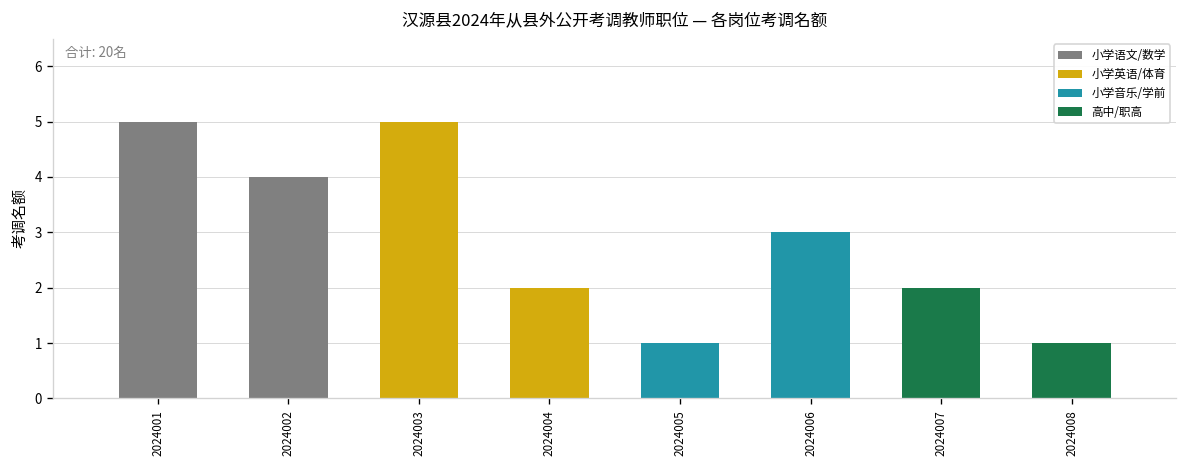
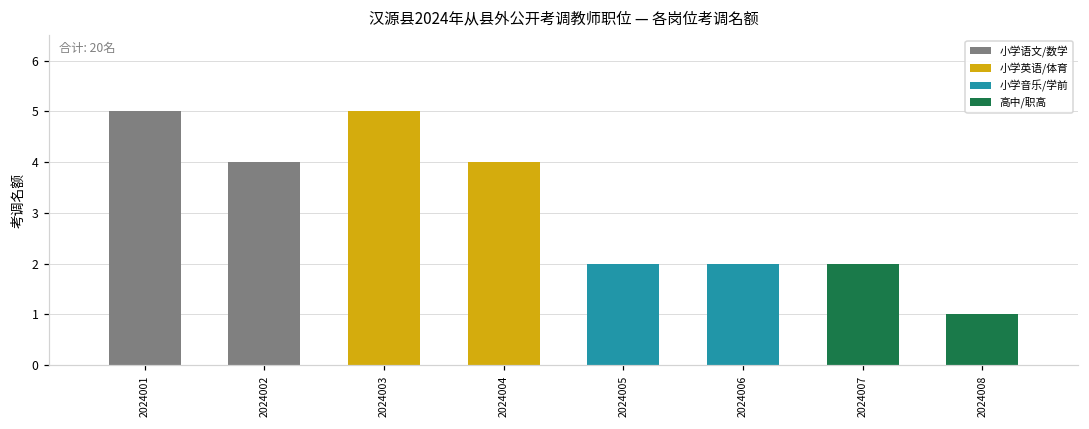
2024004: 2 -> 4
2024005: 1 -> 2
2024006: 3 -> 2
